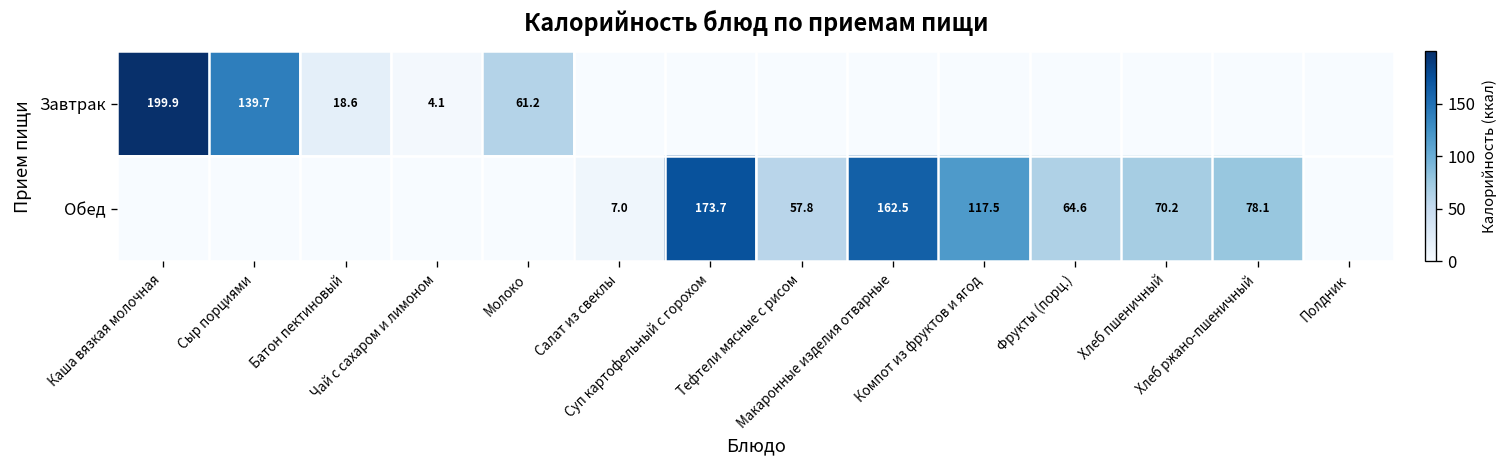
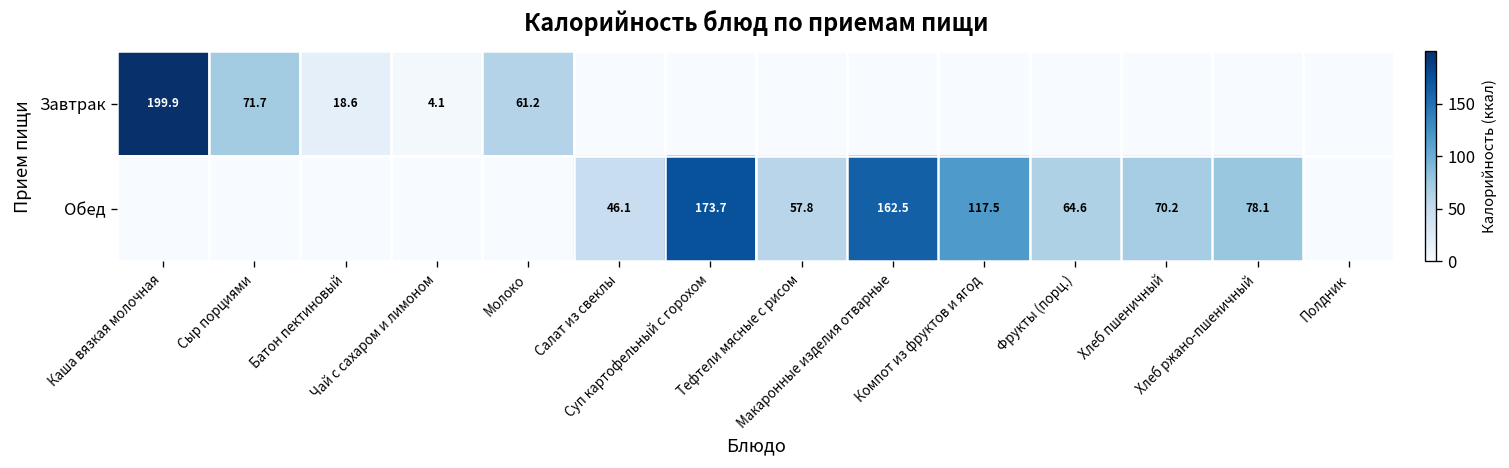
Завтрак, Сыр порциями: 139.7 -> 71.7
Обед, Салат из свеклы: 7.0 -> 46.1
